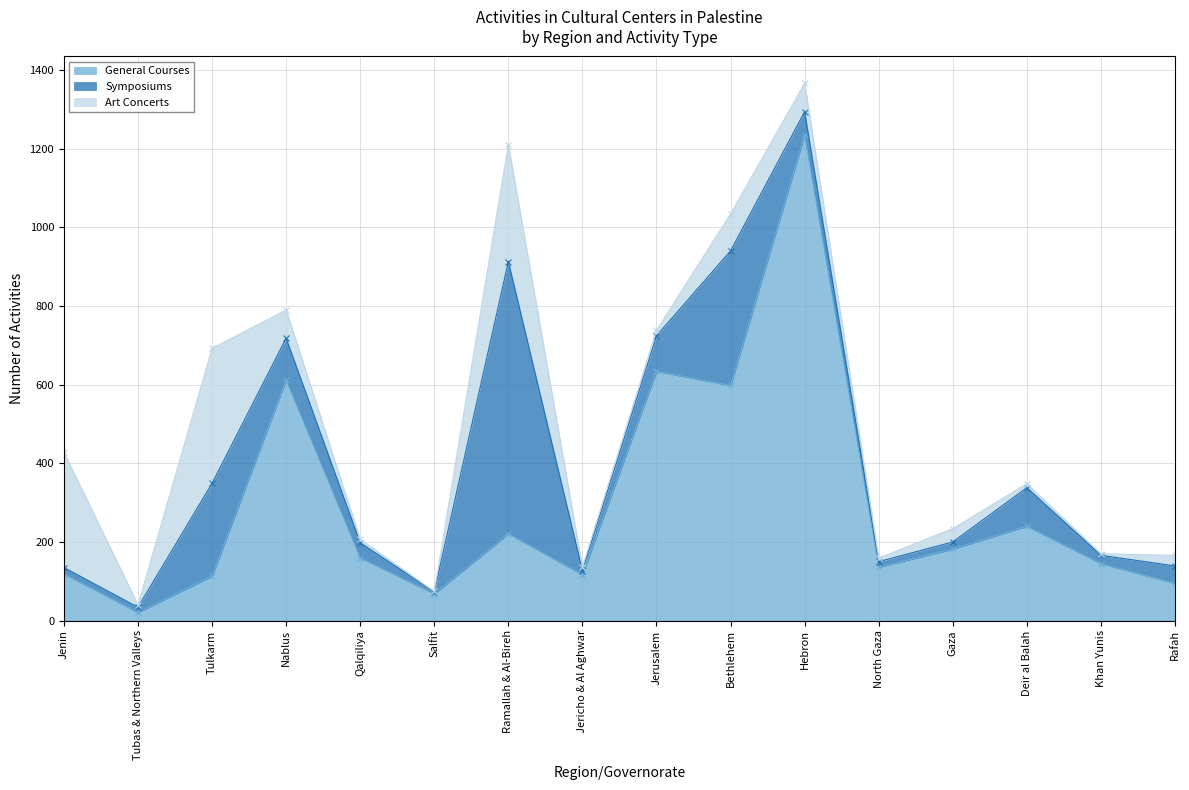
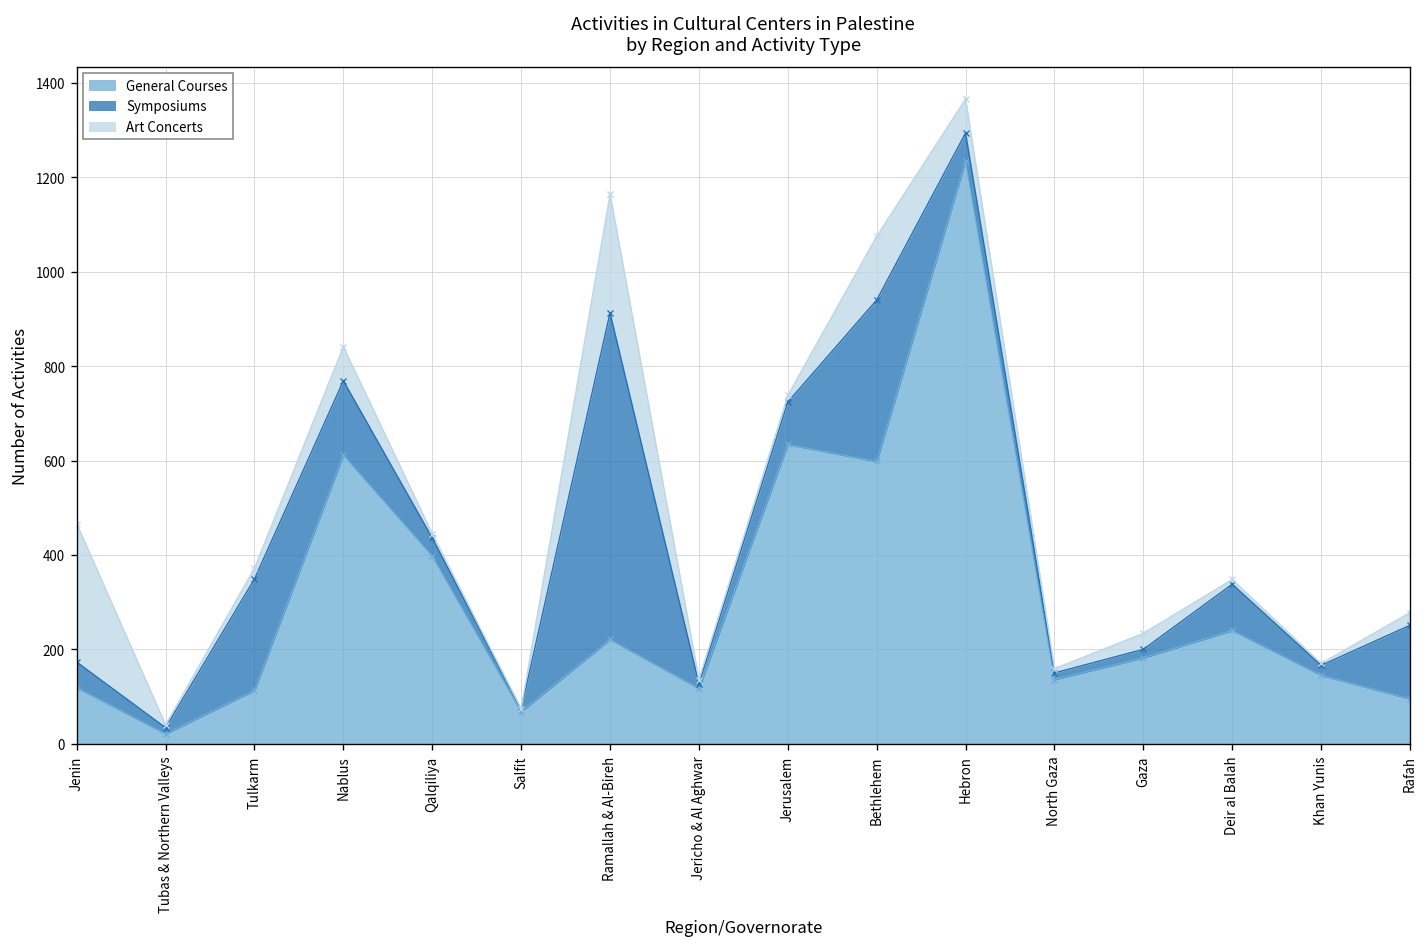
Symposiums, Jenin: 20 -> 50
Art Concerts, Tulkarm: 340 -> 20
Symposiums, Nablus: 110 -> 160
General Courses, Qalqiliya: 160 -> 400
Art Concerts, Ramallah & Al-Bireh: 300 -> 250
Art Concerts, Bethlehem: 90 -> 140
Symposiums, Rafah: 40 -> 160
